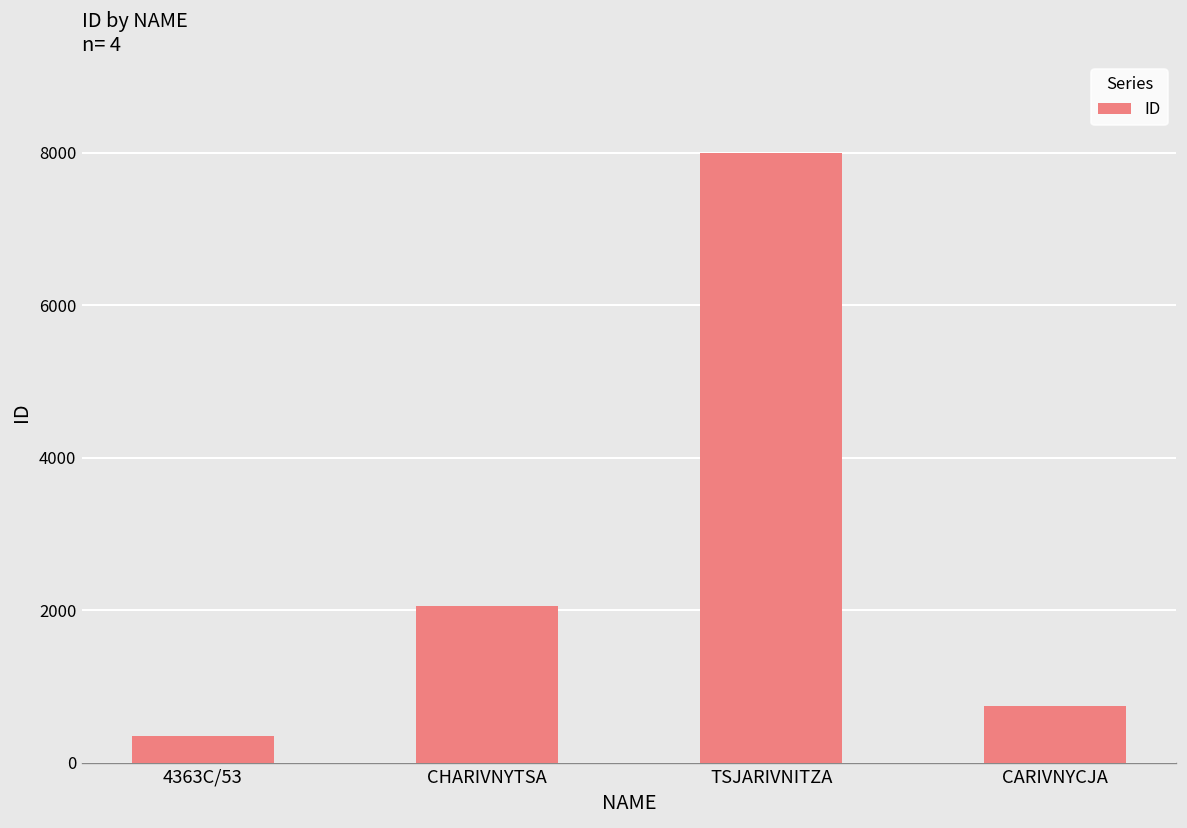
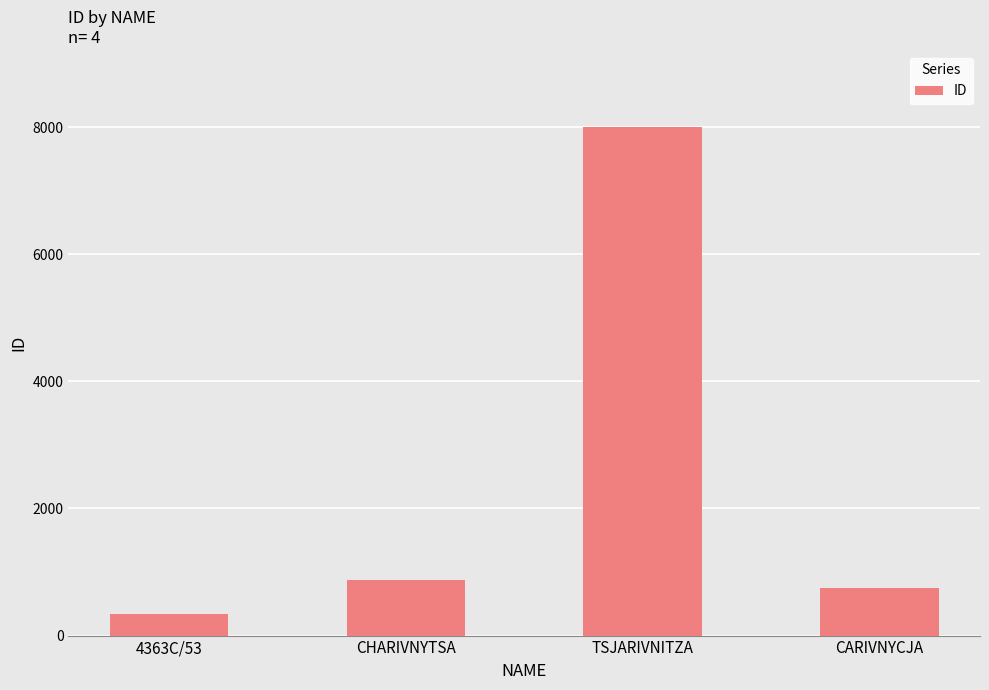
CHARIVNYTSA: 2100 -> 900
